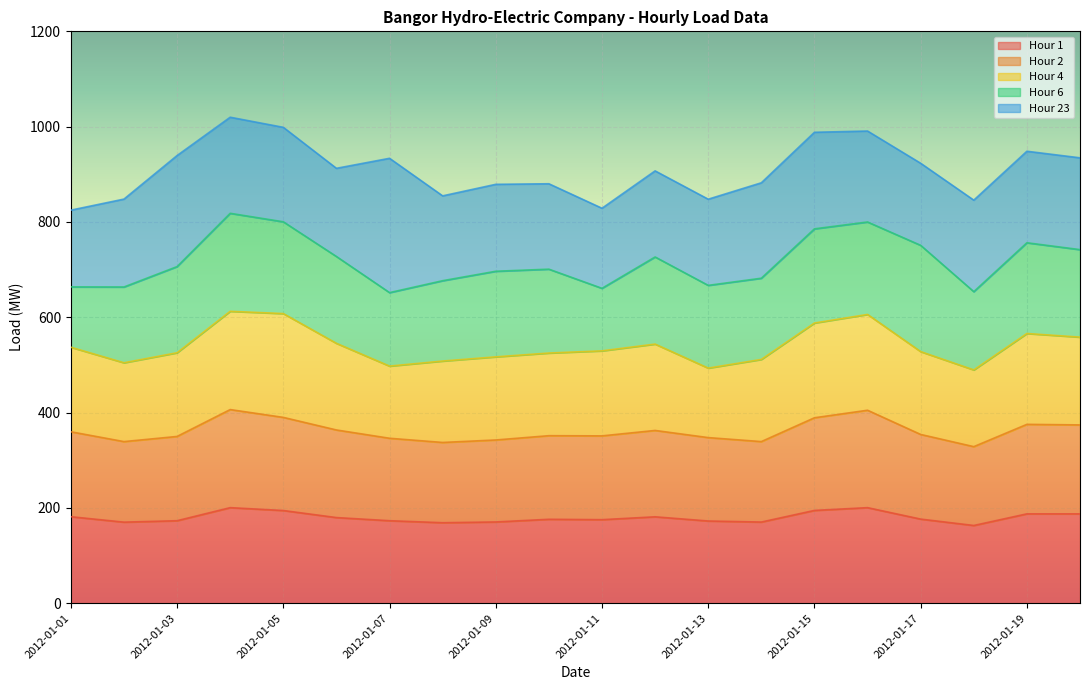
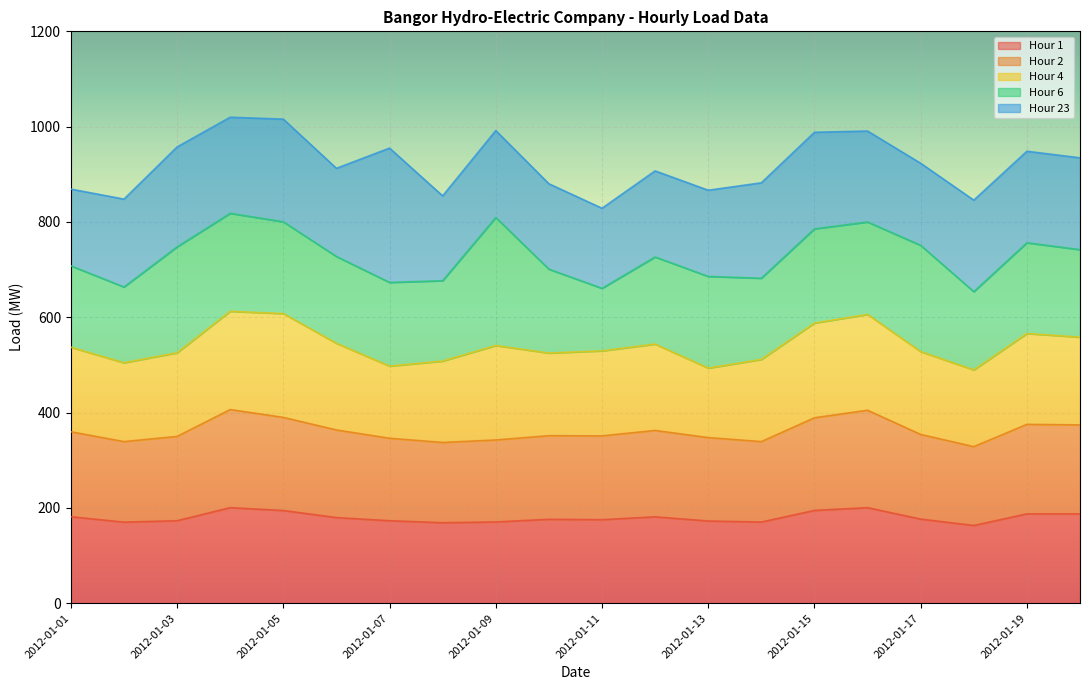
Hour 6, 2012-01-01: 130 -> 170
Hour 6, 2012-01-03: 180 -> 220
Hour 23, 2012-01-03: 230 -> 210
Hour 23, 2012-01-05: 200 -> 220
Hour 6, 2012-01-07: 150 -> 180
Hour 4, 2012-01-09: 170 -> 200
Hour 6, 2012-01-09: 180 -> 270
Hour 6, 2012-01-13: 170 -> 190
